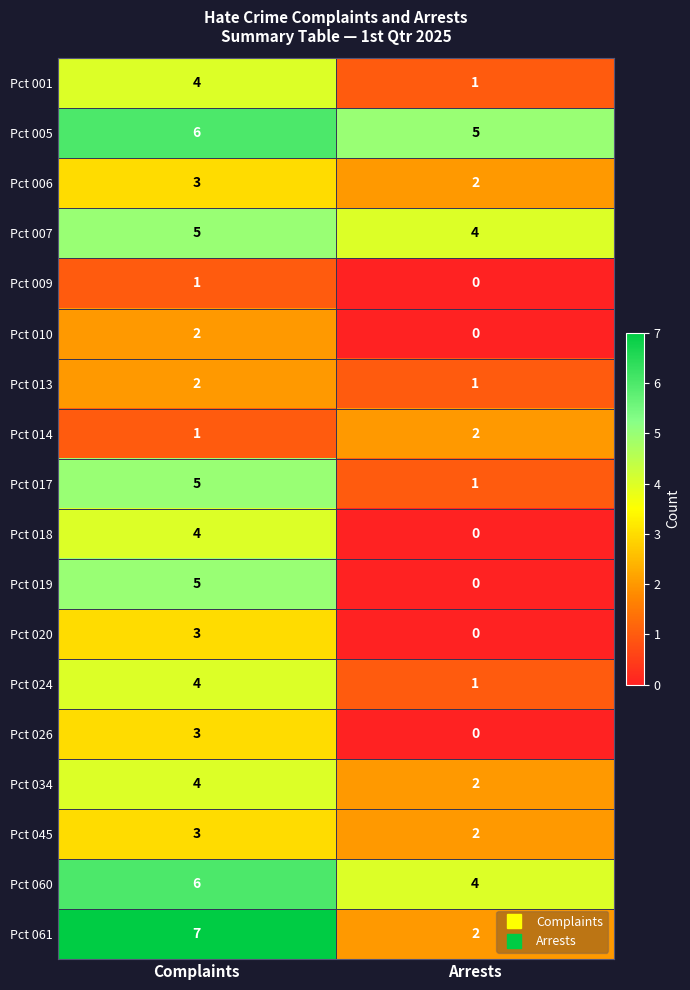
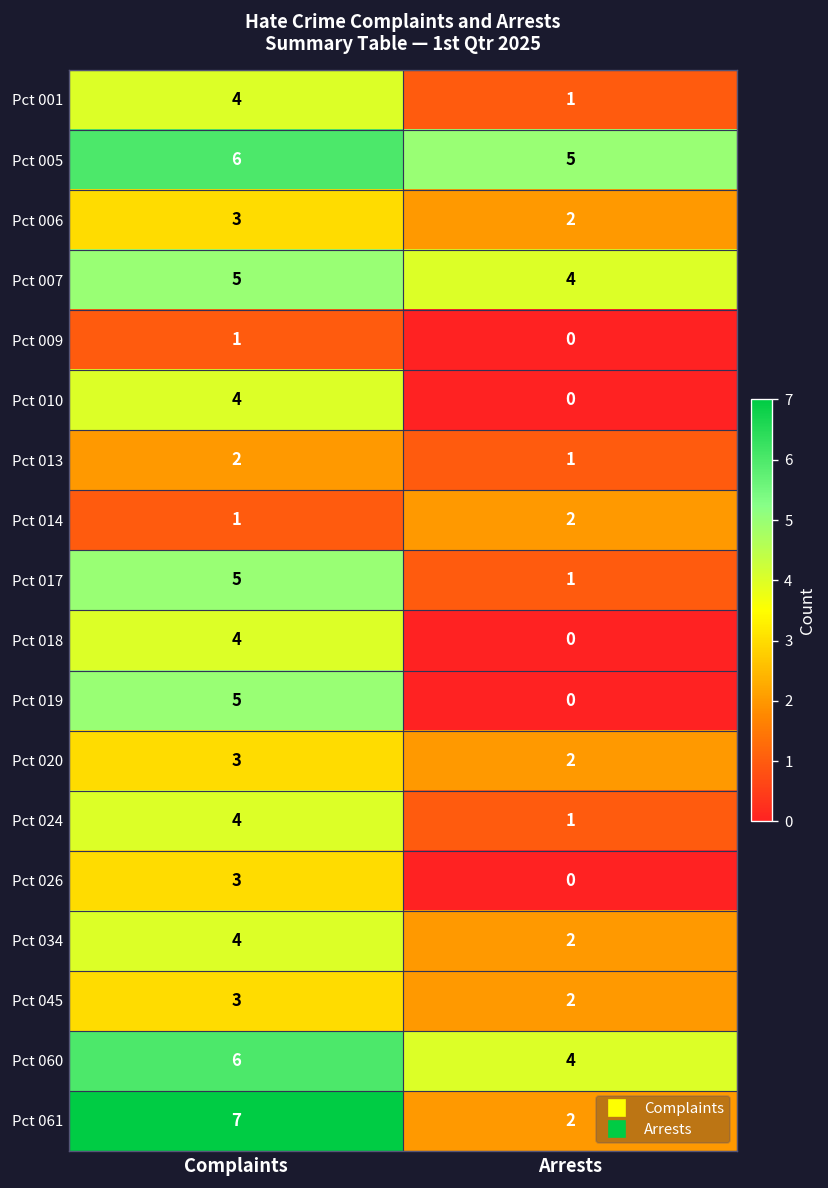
Pct 010, Complaints: 2 -> 4
Pct 020, Arrests: 0 -> 2
